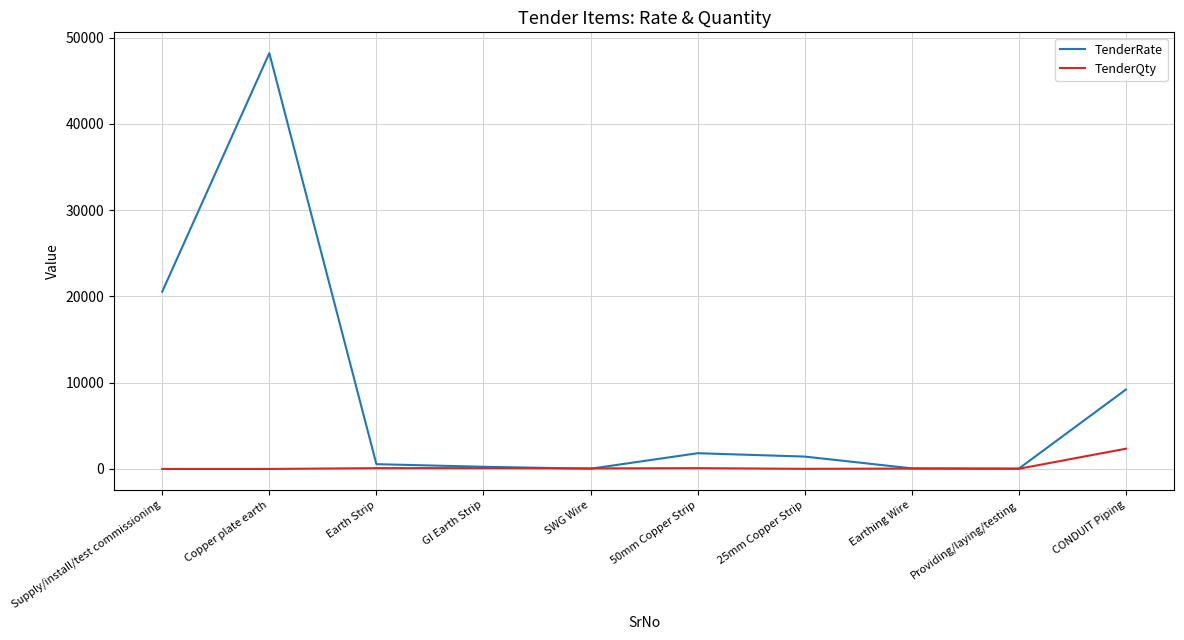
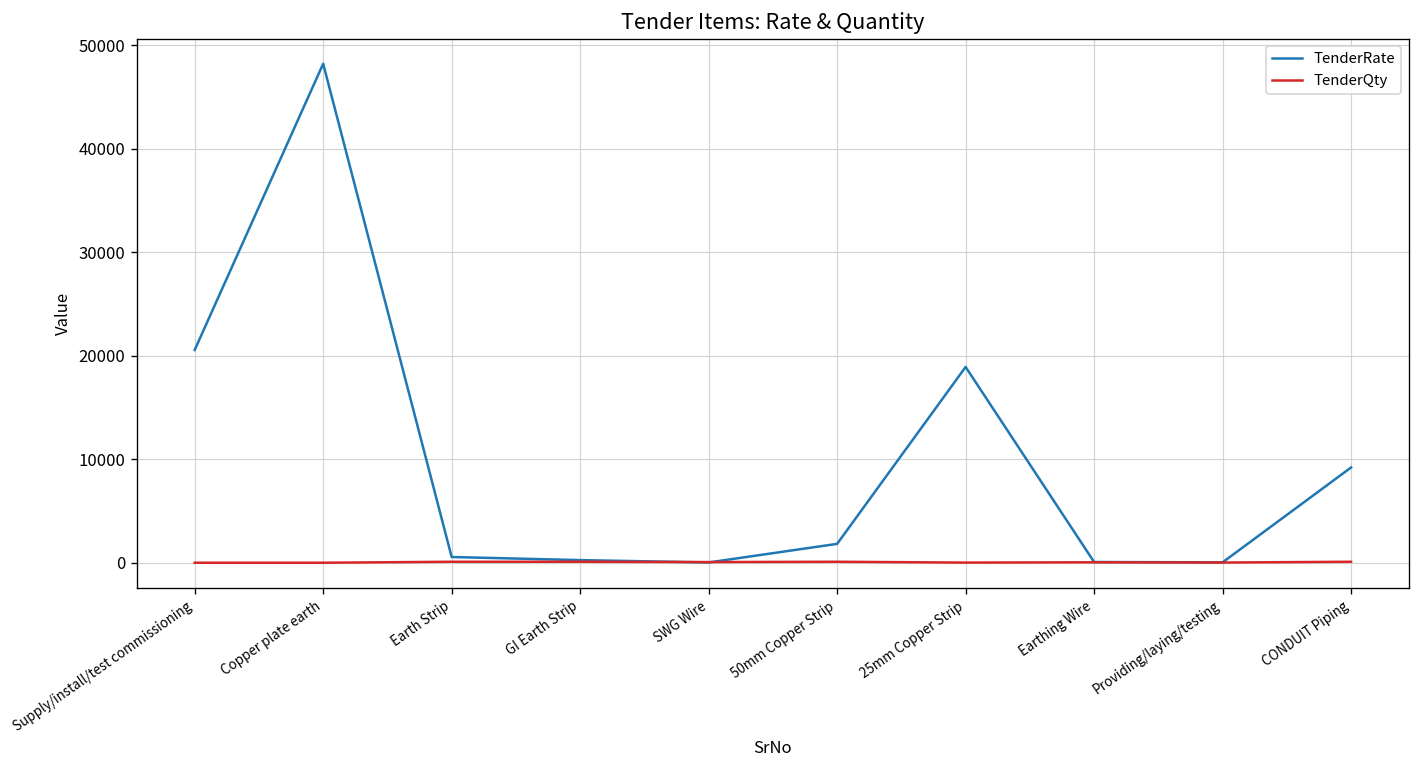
TenderRate, 25mm Copper Strip: 1000 -> 19000
TenderQty, CONDUIT Piping: 2000 -> 0
